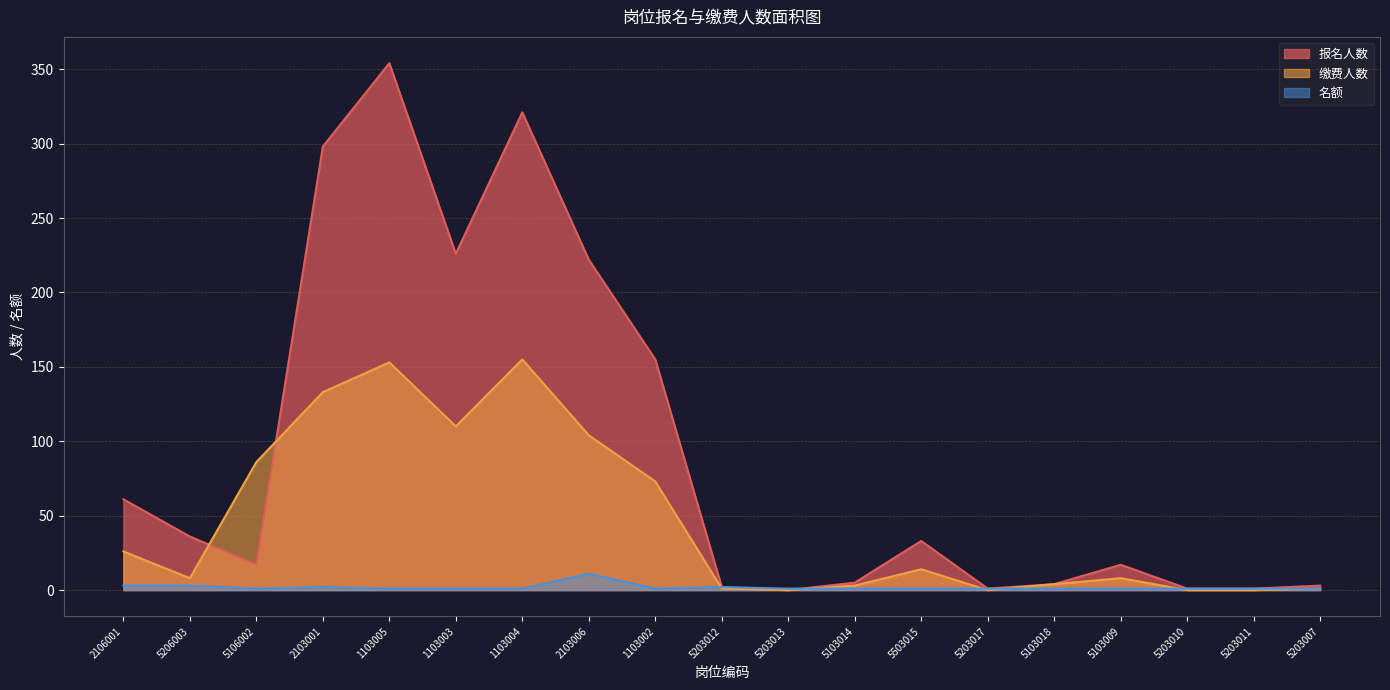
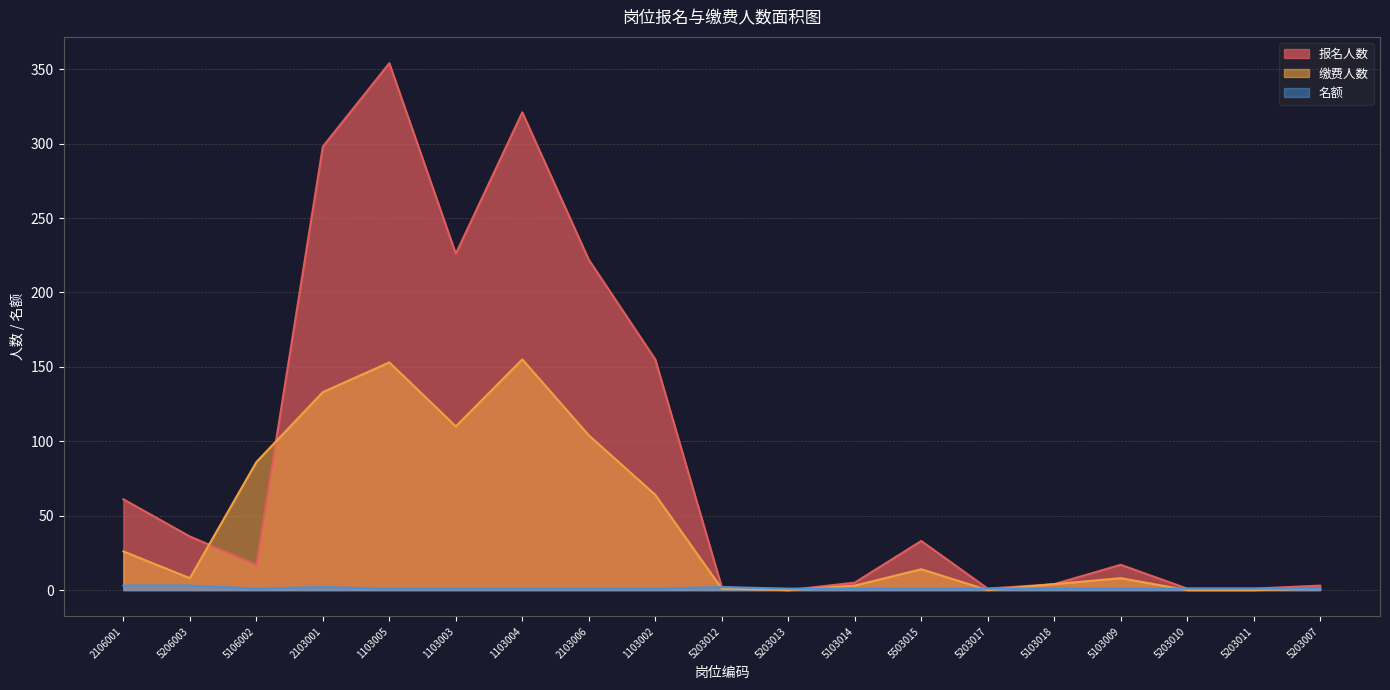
名额, 2103006: 11 -> 1
缴费人数, 1103002: 73 -> 64
